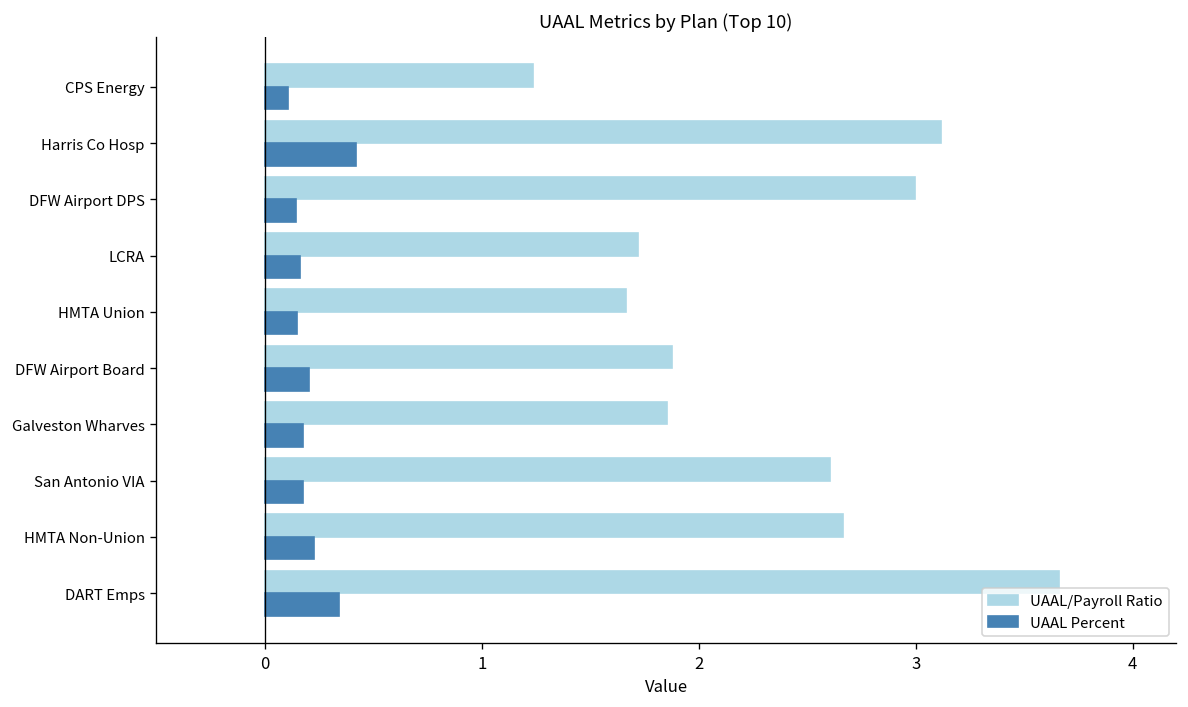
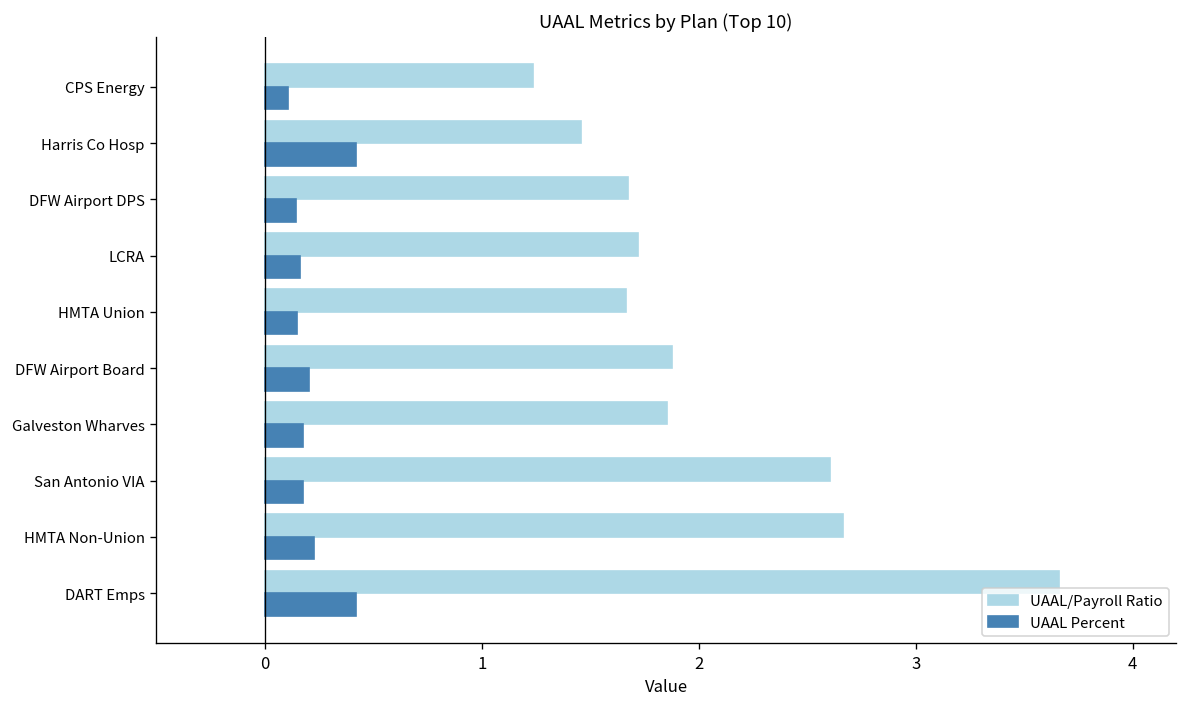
UAAL/Payroll Ratio, Harris Co Hosp: 3.12 -> 1.46
UAAL/Payroll Ratio, DFW Airport DPS: 3.00 -> 1.67
UAAL Percent, DART Emps: 0.34 -> 0.42
